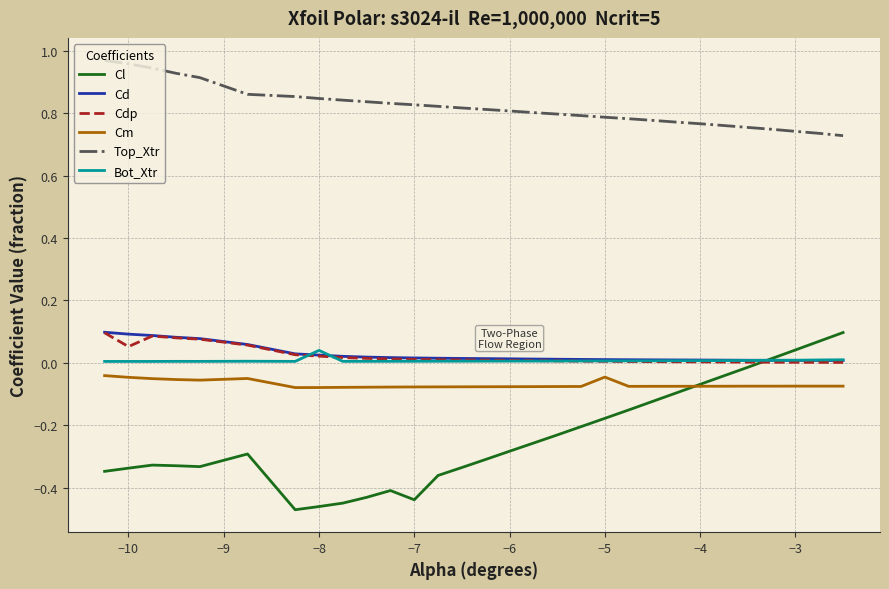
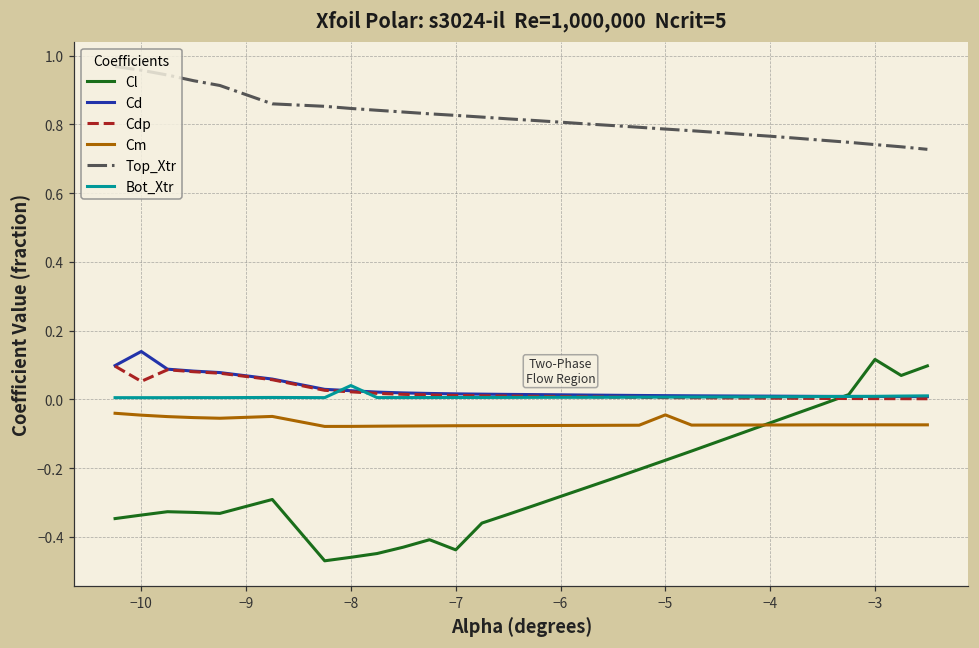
Cd, −10: 0.09 -> 0.14
Cl, −3: 0.04 -> 0.12
